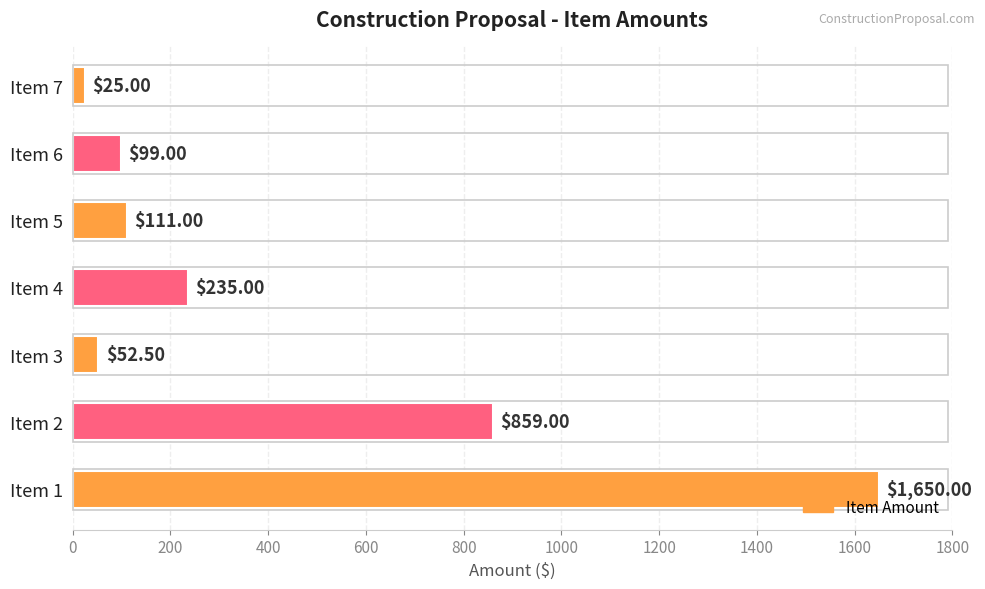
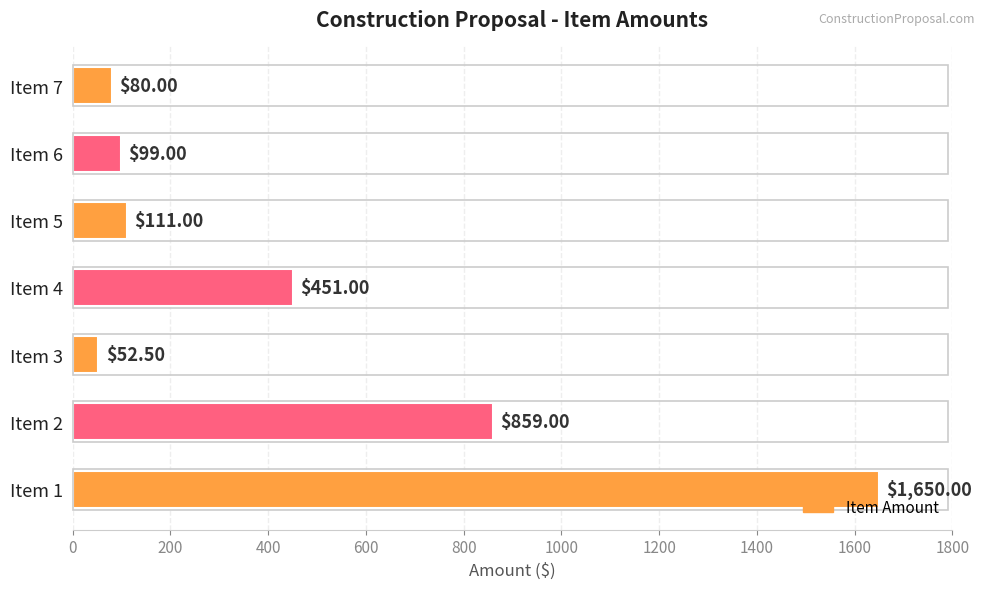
Item 7: $25.00 -> $80.00
Item 4: $235.00 -> $451.00
